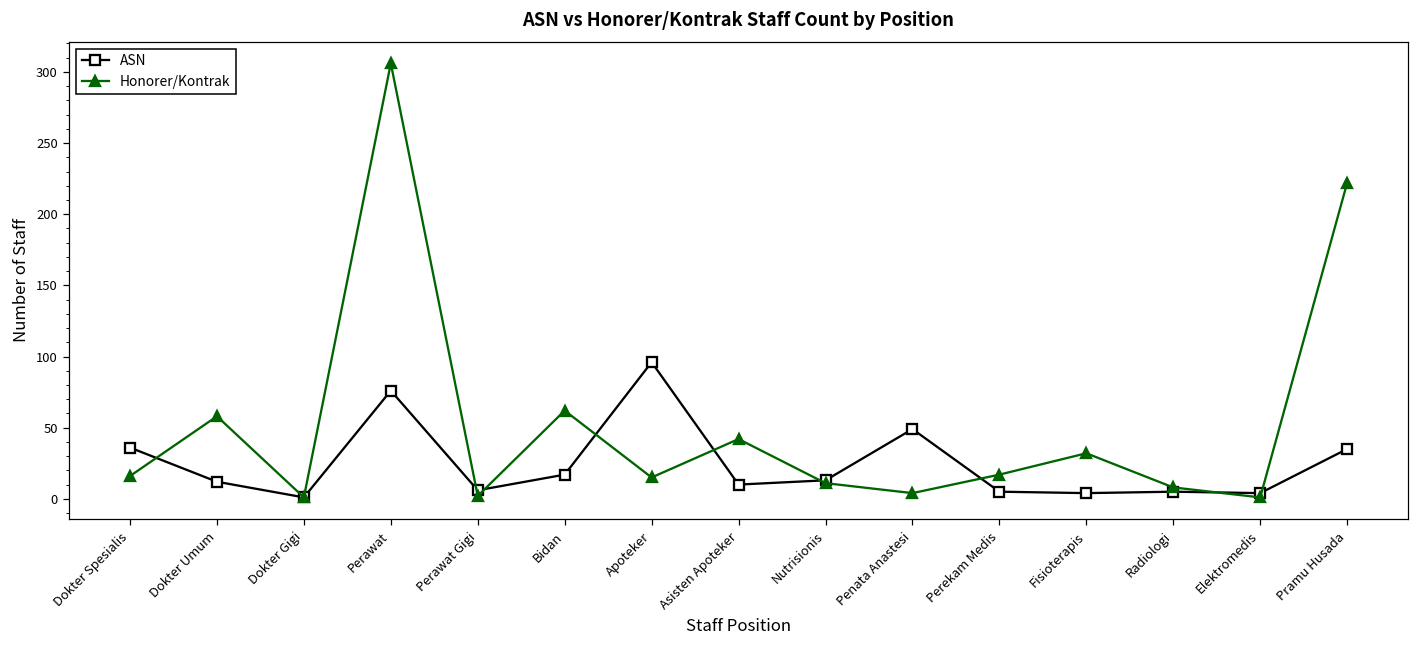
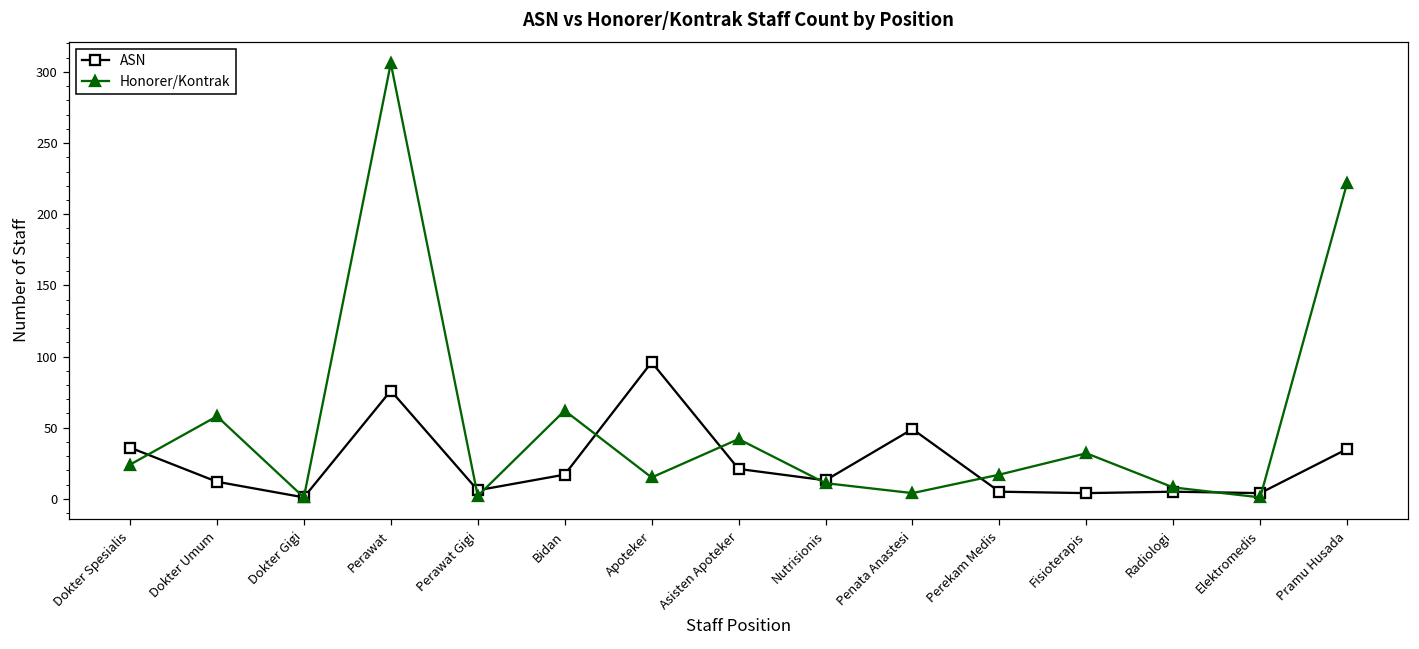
Honorer/Kontrak, Dokter Spesialis: 16 -> 24
ASN, Asisten Apoteker: 10 -> 21
